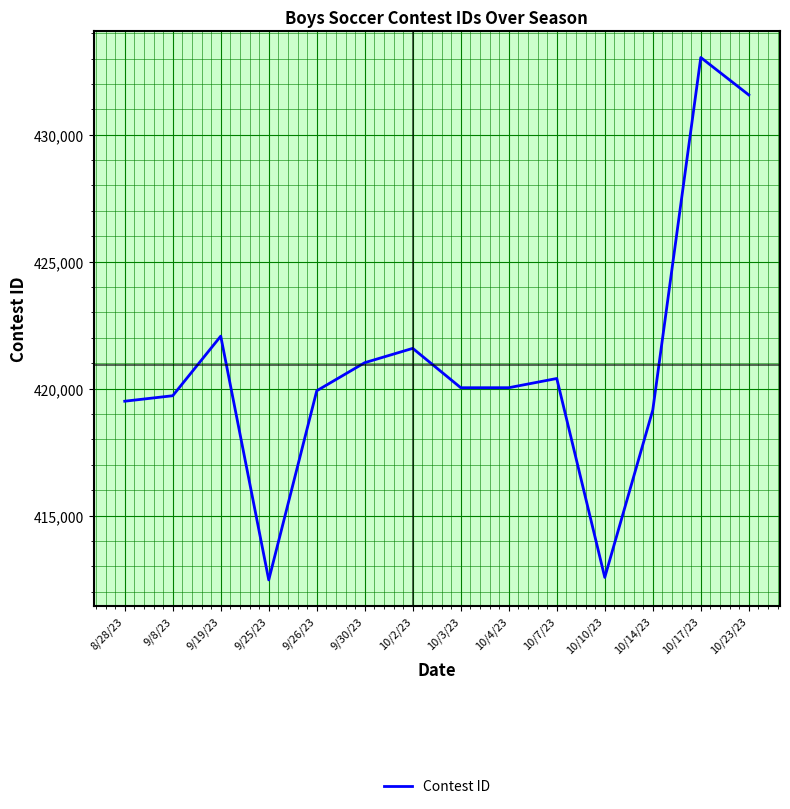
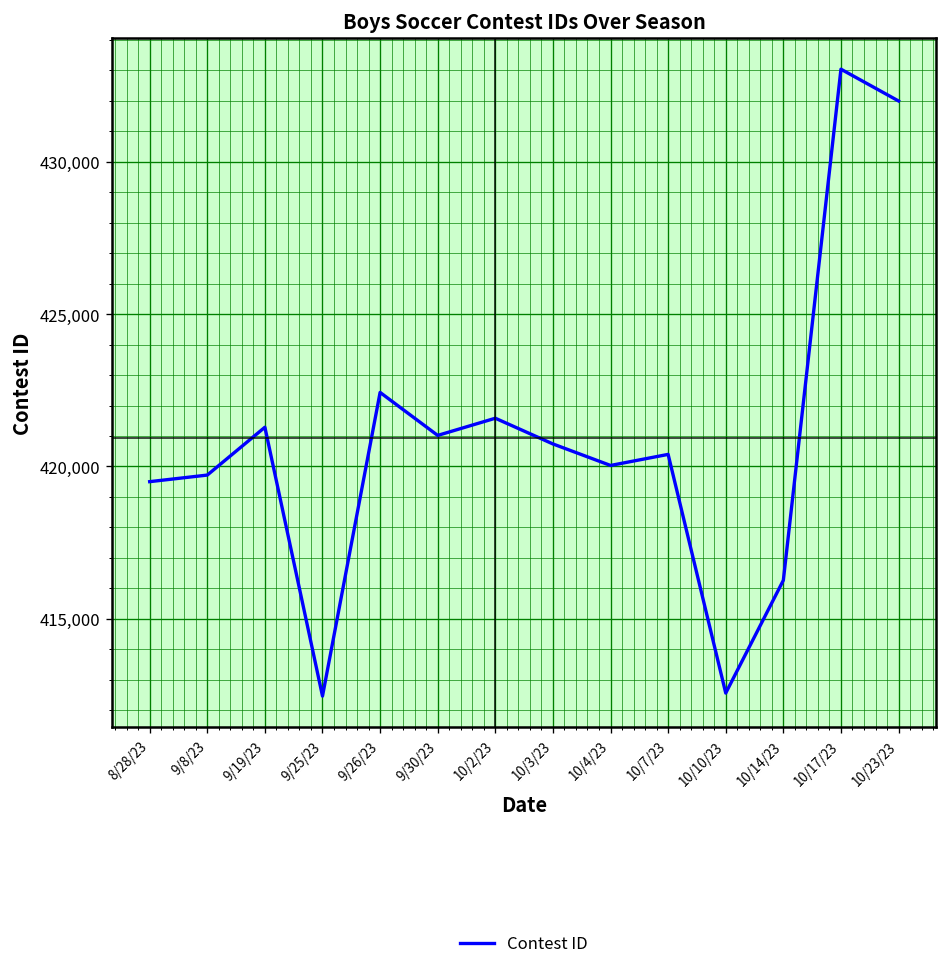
9/19/23: 422,100 -> 421,300
9/26/23: 419,900 -> 422,400
10/3/23: 420,000 -> 420,700
10/14/23: 419,200 -> 416,300
10/23/23: 431,600 -> 432,000
